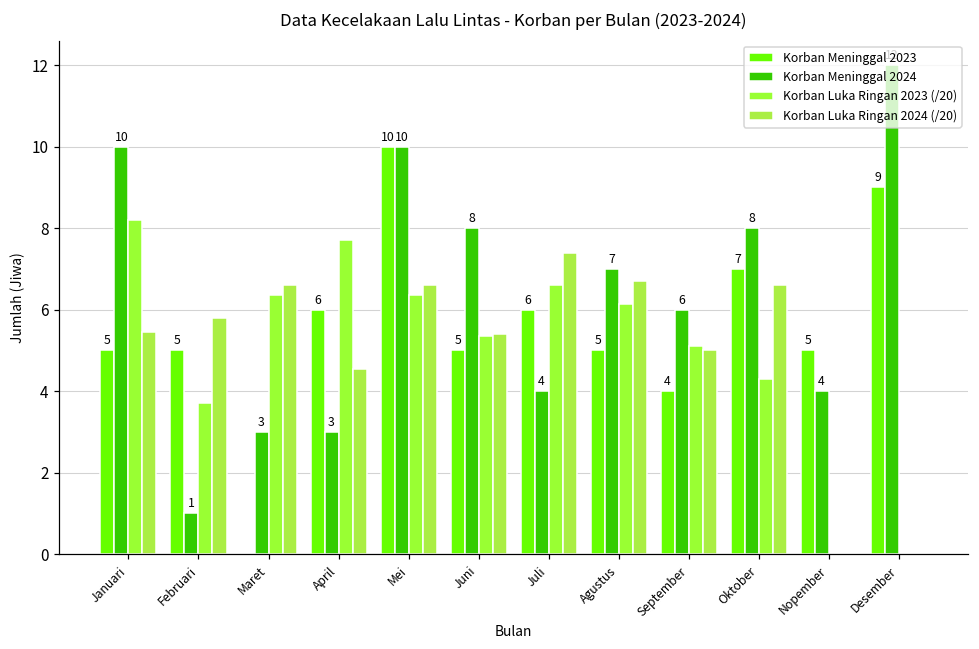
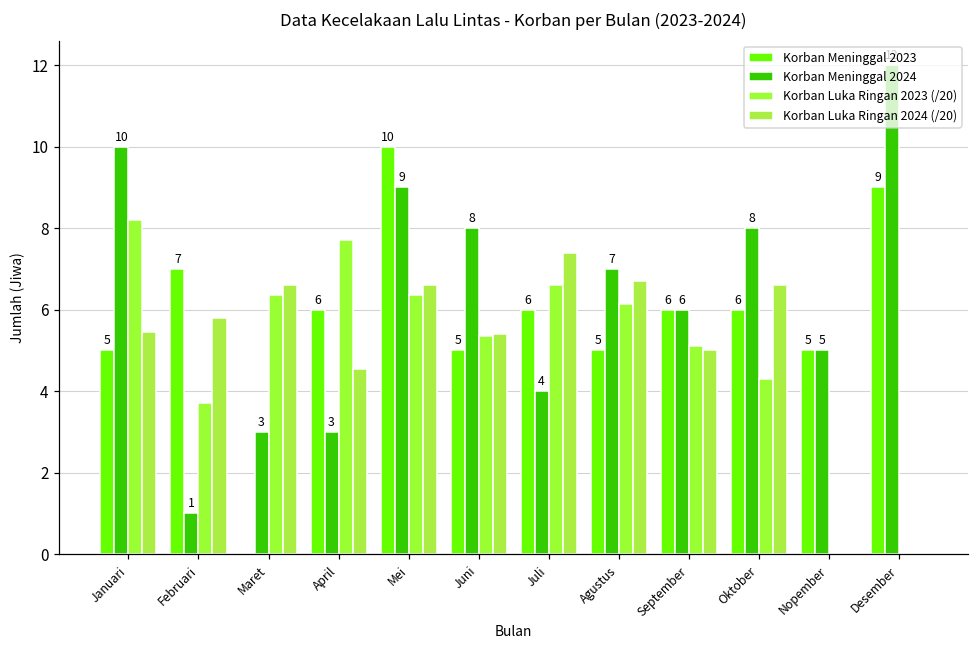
Korban Meninggal 2023, Februari: 5 -> 7
Korban Meninggal 2024, Mei: 10 -> 9
Korban Meninggal 2023, September: 4 -> 6
Korban Meninggal 2023, Oktober: 7 -> 6
Korban Meninggal 2024, Nopember: 4 -> 5
